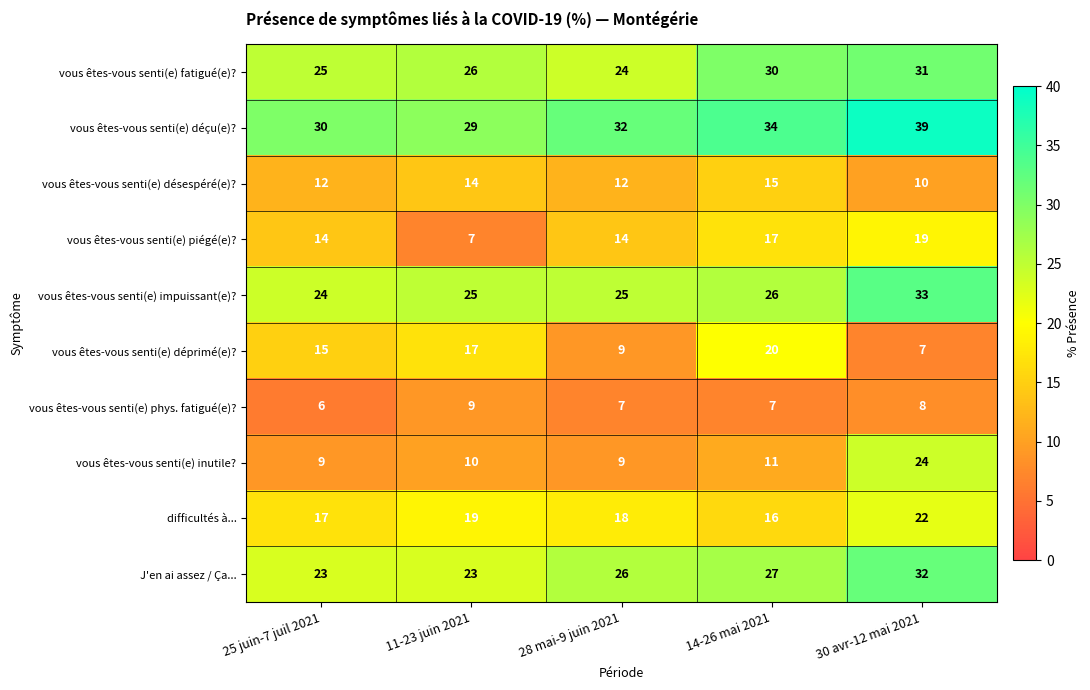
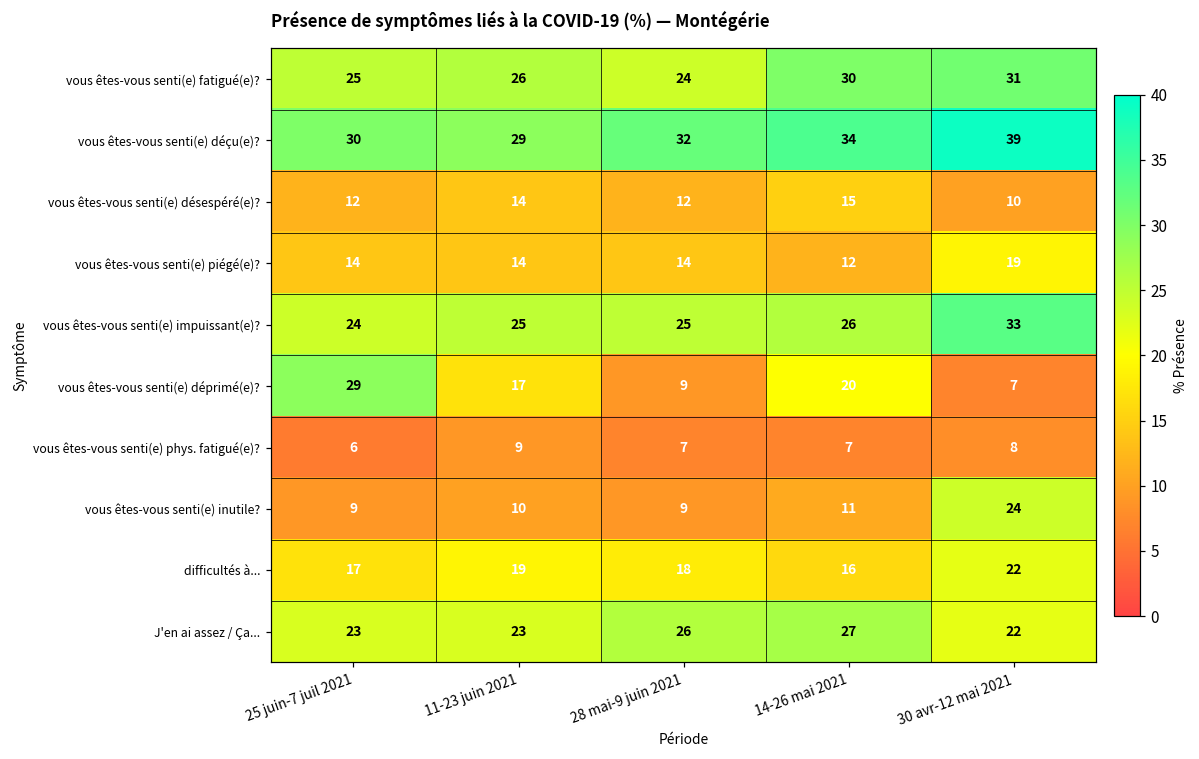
vous êtes-vous senti(e) piégé(e)?, 11-23 juin 2021: 7 -> 14
vous êtes-vous senti(e) piégé(e)?, 14-26 mai 2021: 17 -> 12
vous êtes-vous senti(e) déprimé(e)?, 25 juin-7 juil 2021: 15 -> 29
J'en ai assez / Ça..., 30 avr-12 mai 2021: 32 -> 22
